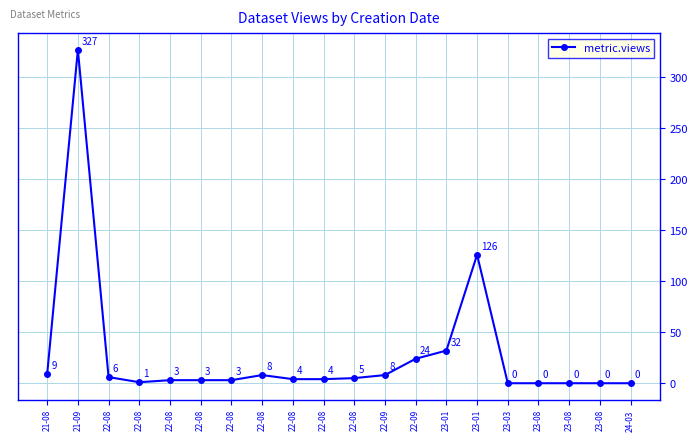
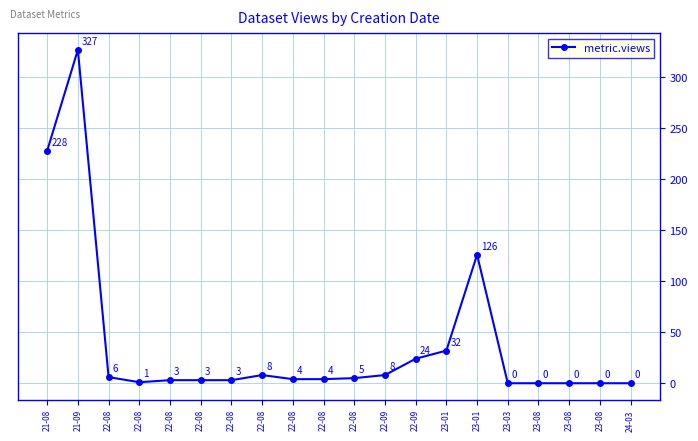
21-08: 9 -> 228
